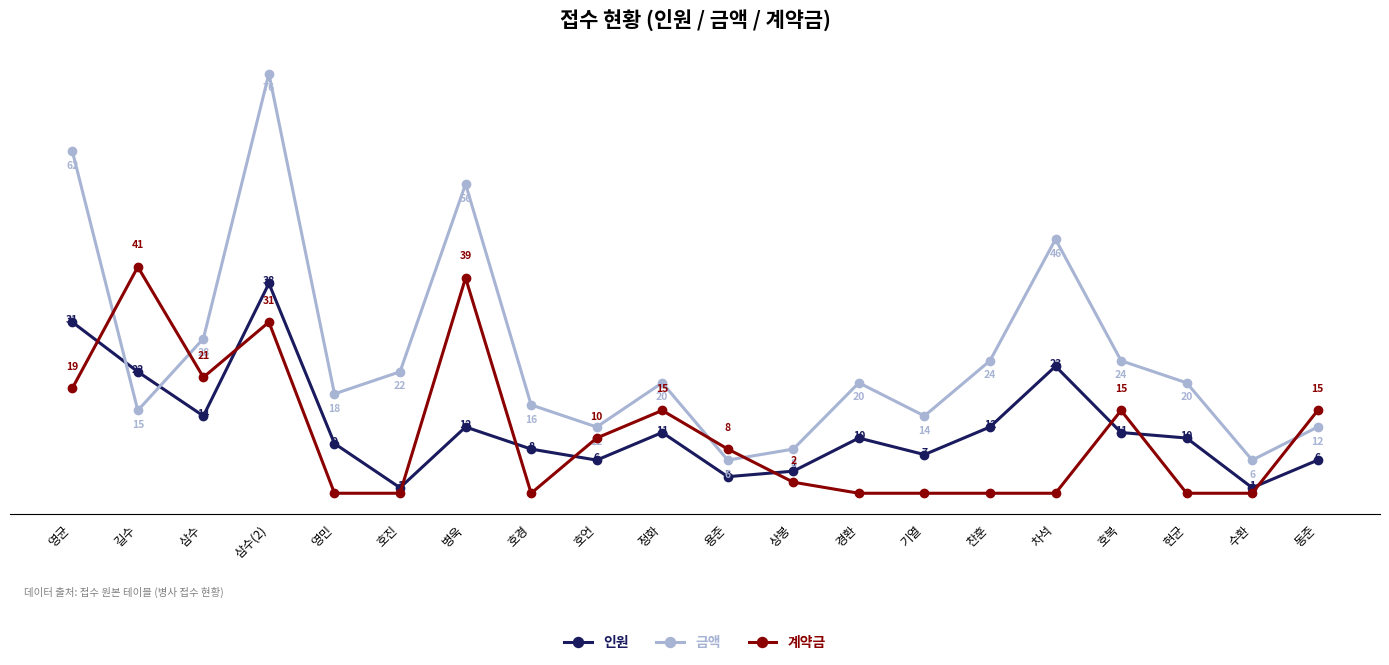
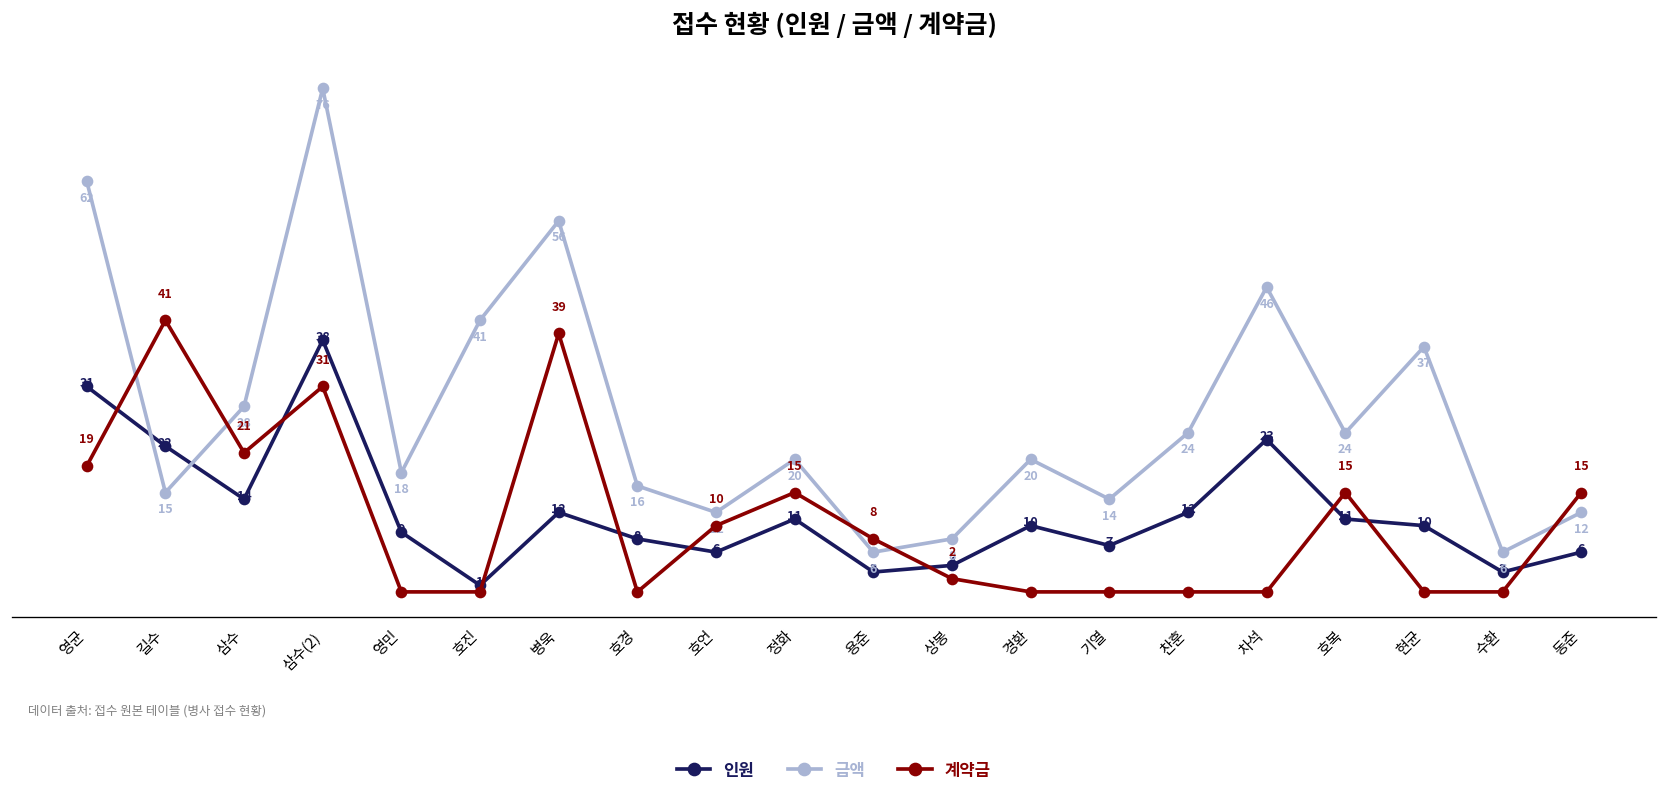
금액, 호진: 22 -> 41
금액, 현균: 20 -> 37
인원, 수환: 1 -> 3
